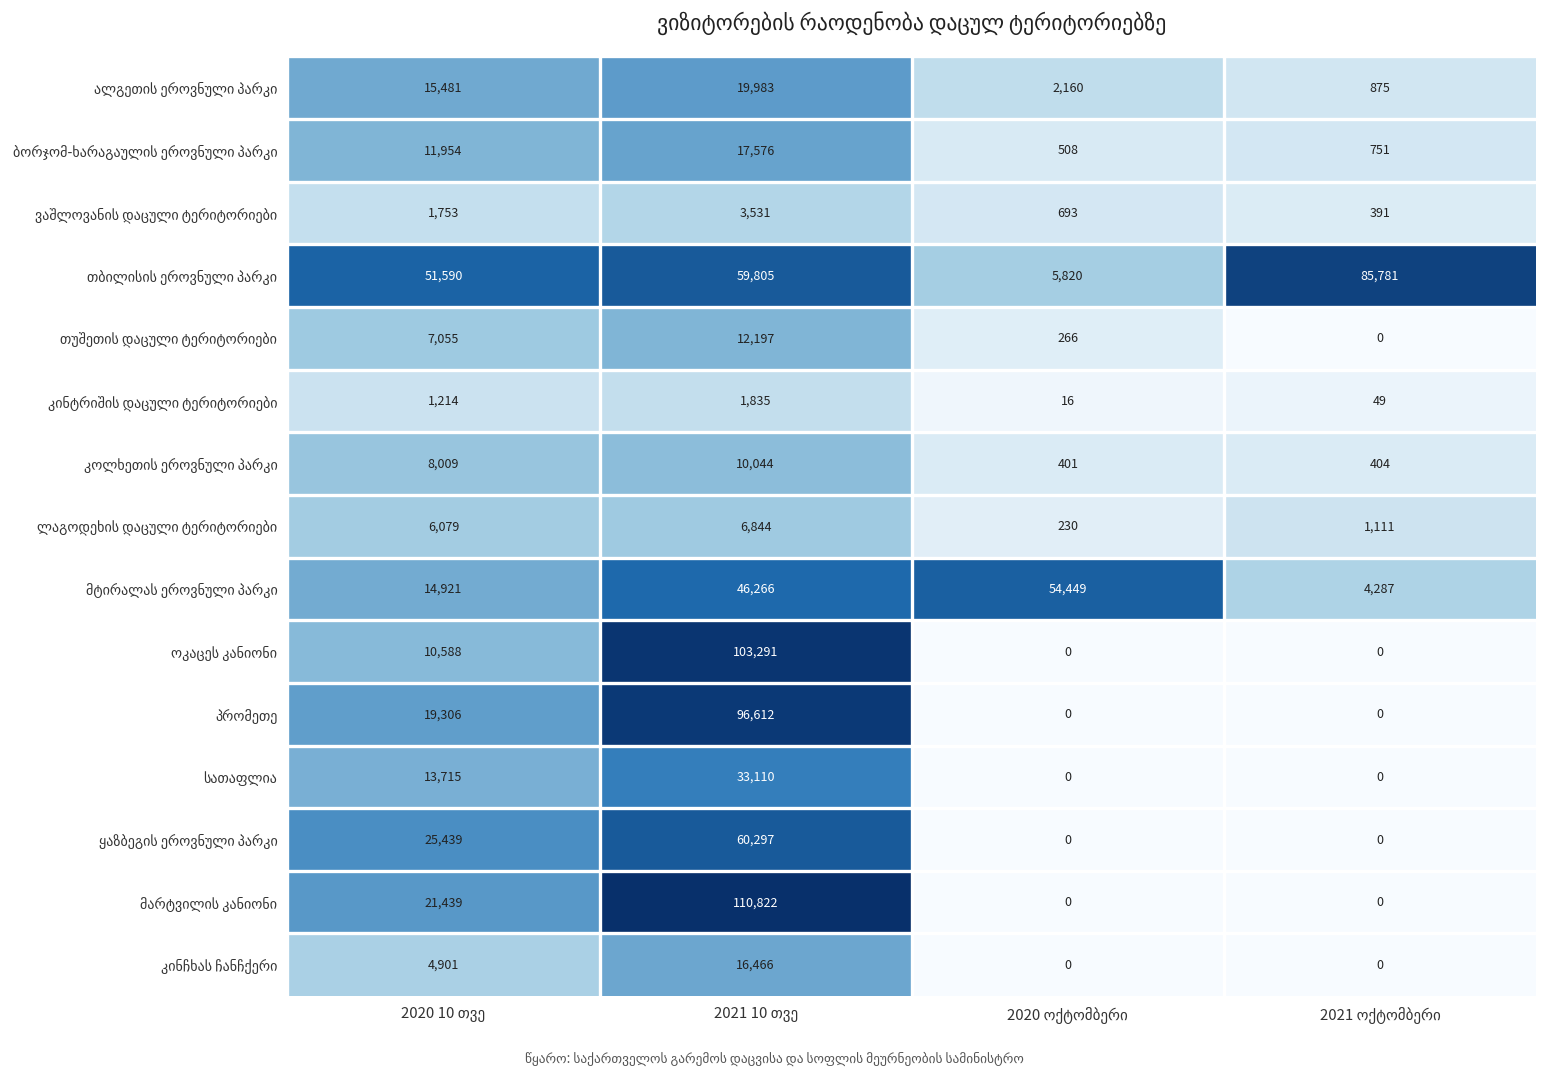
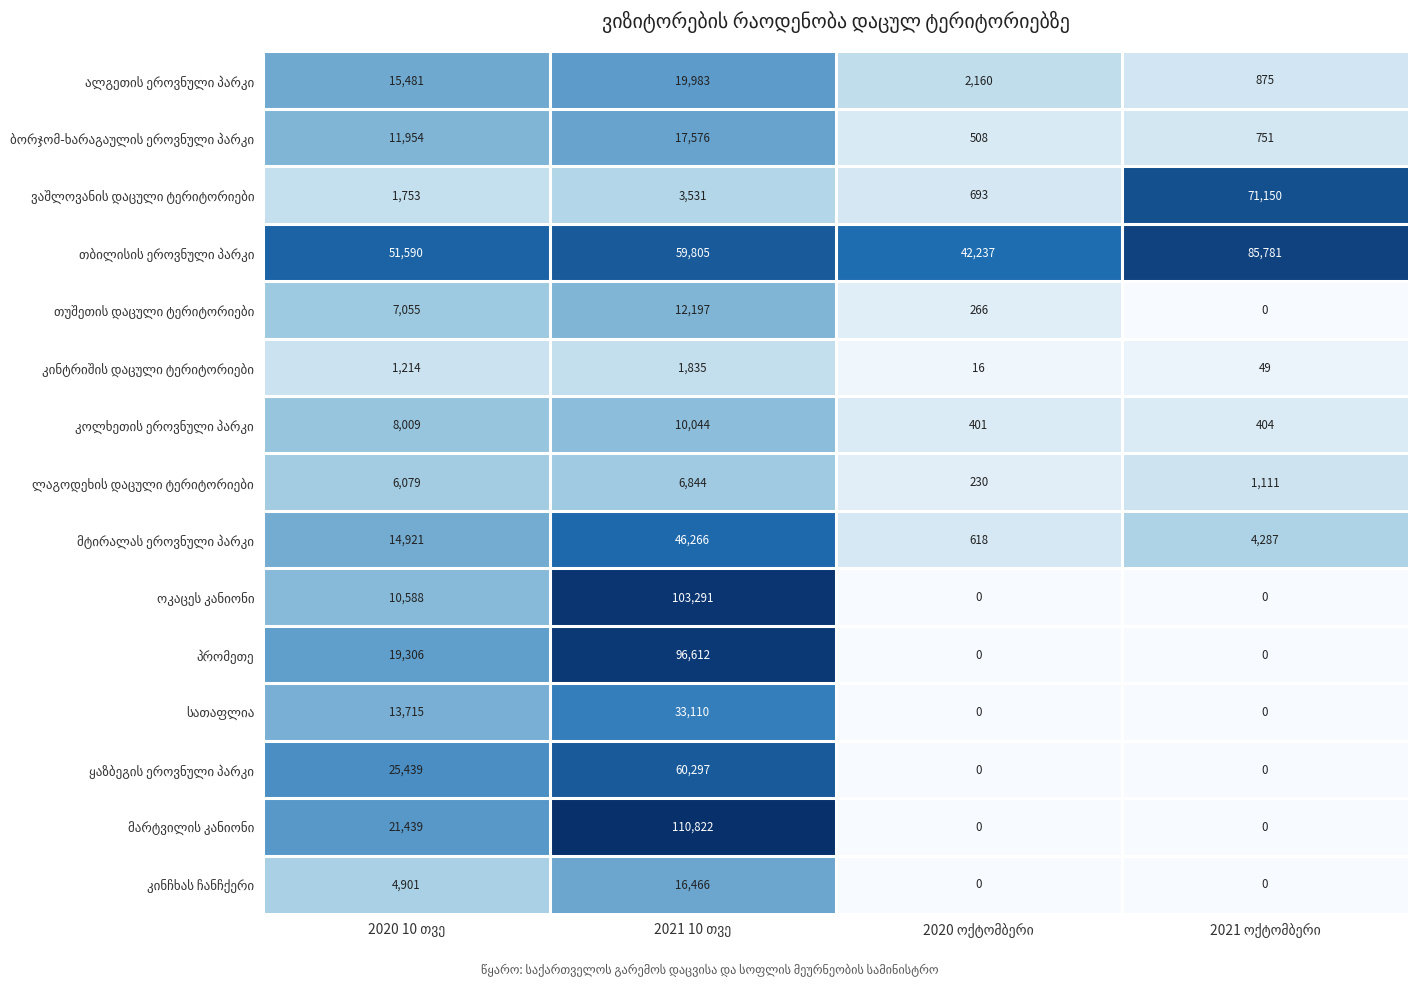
ვაშლოვანის დაცული ტერიტორიები, 2021 ოქტომბერი: 391 -> 71,150
თბილისის ეროვნული პარკი, 2020 ოქტომბერი: 5,820 -> 42,237
მტირალას ეროვნული პარკი, 2020 ოქტომბერი: 54,449 -> 618
